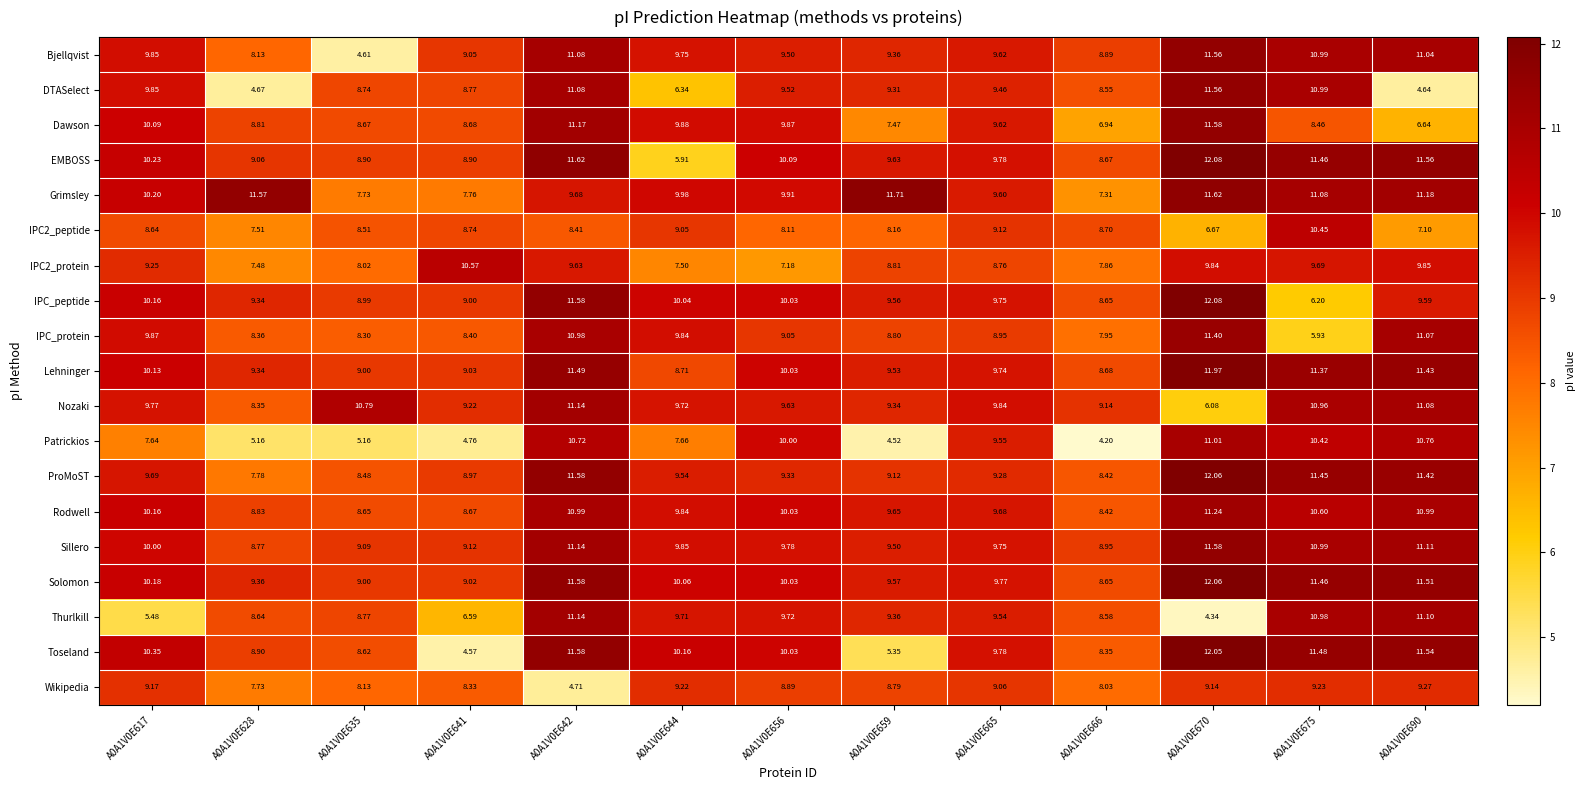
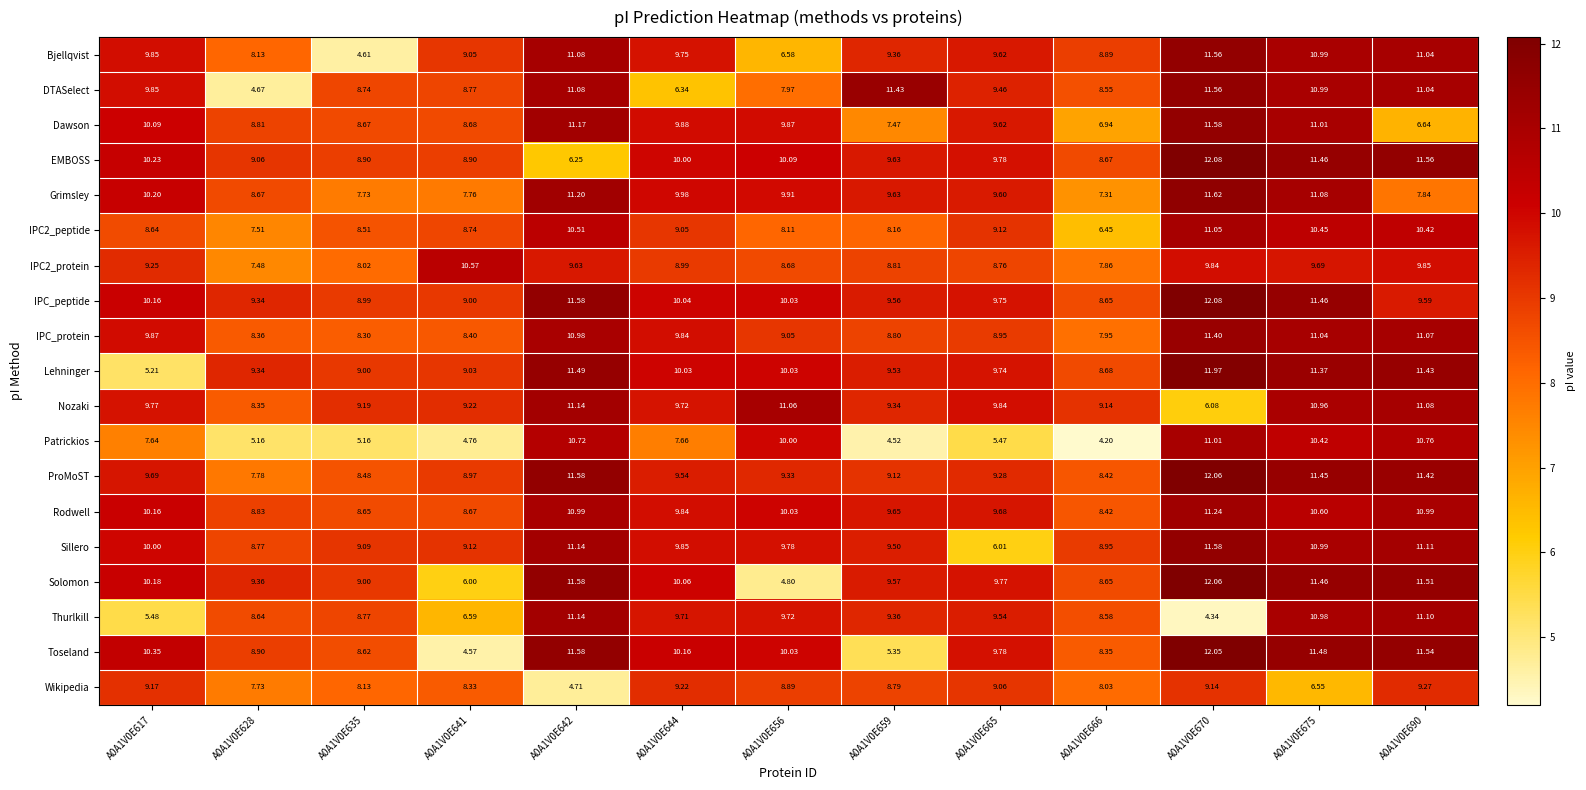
Bjellqvist, A0A1V0E656: 9.50 -> 6.58
DTASelect, A0A1V0E656: 9.52 -> 7.97
DTASelect, A0A1V0E659: 9.31 -> 11.43
DTASelect, A0A1V0E690: 4.64 -> 11.04
Dawson, A0A1V0E675: 8.46 -> 11.01
EMBOSS, A0A1V0E642: 11.62 -> 6.25
EMBOSS, A0A1V0E644: 5.91 -> 10.00
Grimsley, A0A1V0E628: 11.57 -> 8.67
Grimsley, A0A1V0E642: 9.68 -> 11.20
Grimsley, A0A1V0E659: 11.71 -> 9.63
Grimsley, A0A1V0E690: 11.18 -> 7.84
IPC2_peptide, A0A1V0E642: 8.41 -> 10.51
IPC2_peptide, A0A1V0E666: 8.70 -> 6.45
IPC2_peptide, A0A1V0E670: 6.67 -> 11.05
IPC2_peptide, A0A1V0E690: 7.10 -> 10.42
IPC2_protein, A0A1V0E644: 7.50 -> 8.99
IPC2_protein, A0A1V0E656: 7.18 -> 8.68
IPC_peptide, A0A1V0E675: 6.20 -> 11.46
IPC_protein, A0A1V0E675: 5.93 -> 11.04
Lehninger, A0A1V0E617: 10.13 -> 5.21
Lehninger, A0A1V0E644: 8.71 -> 10.03
Nozaki, A0A1V0E635: 10.79 -> 9.19
Nozaki, A0A1V0E656: 9.63 -> 11.06
Patrickios, A0A1V0E665: 9.55 -> 5.47
Sillero, A0A1V0E665: 9.75 -> 6.01
Solomon, A0A1V0E641: 9.02 -> 6.00
Solomon, A0A1V0E656: 10.03 -> 4.80
Wikipedia, A0A1V0E675: 9.23 -> 6.55
